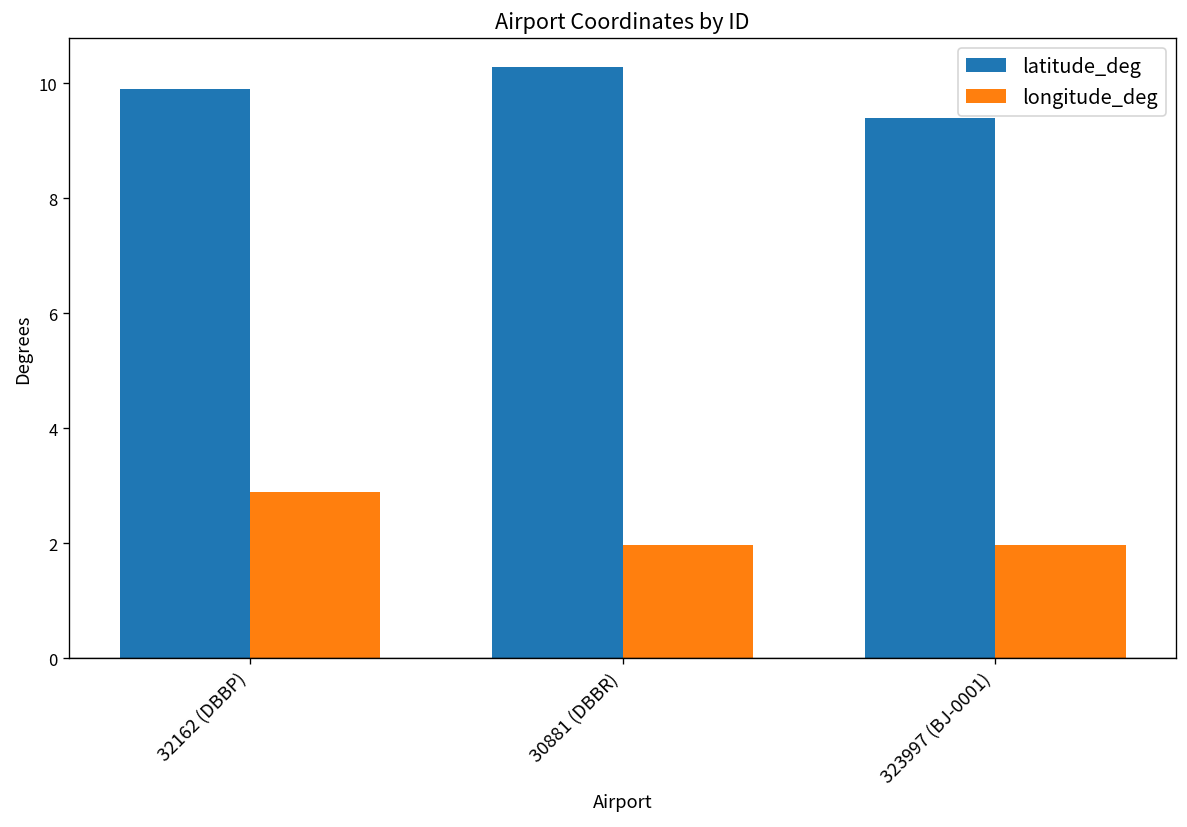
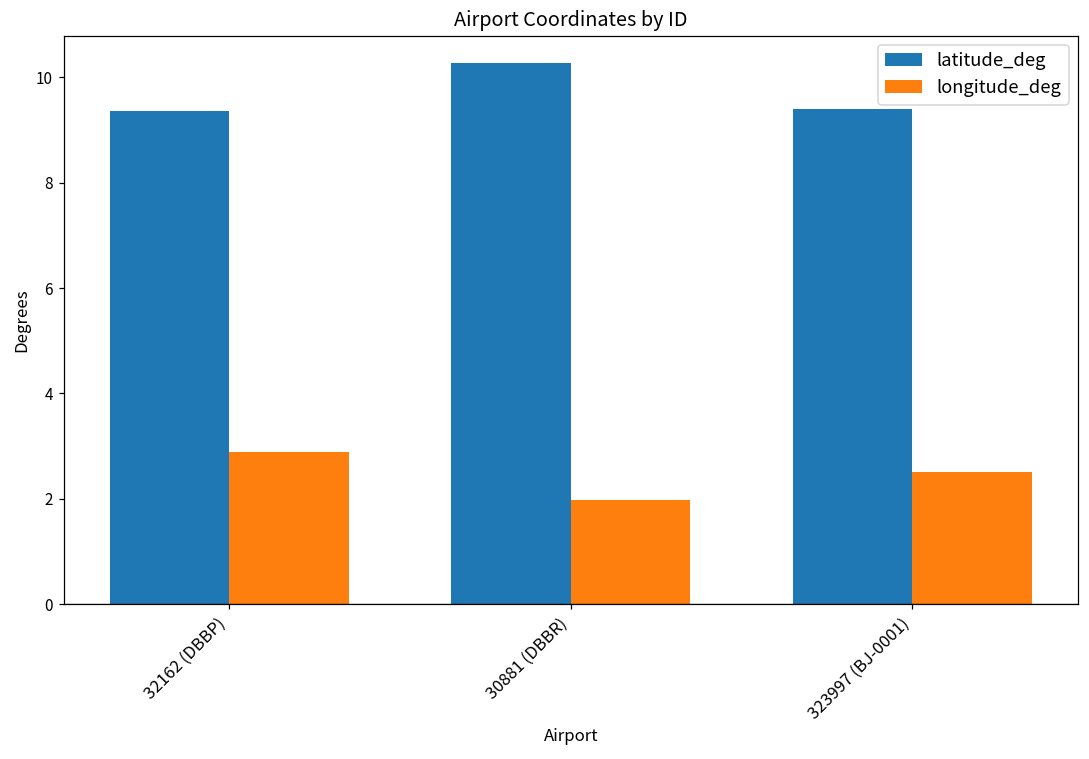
latitude_deg, 32162 (DBBP): 9.9 -> 9.4
longitude_deg, 323997 (BJ-0001): 2.0 -> 2.5
